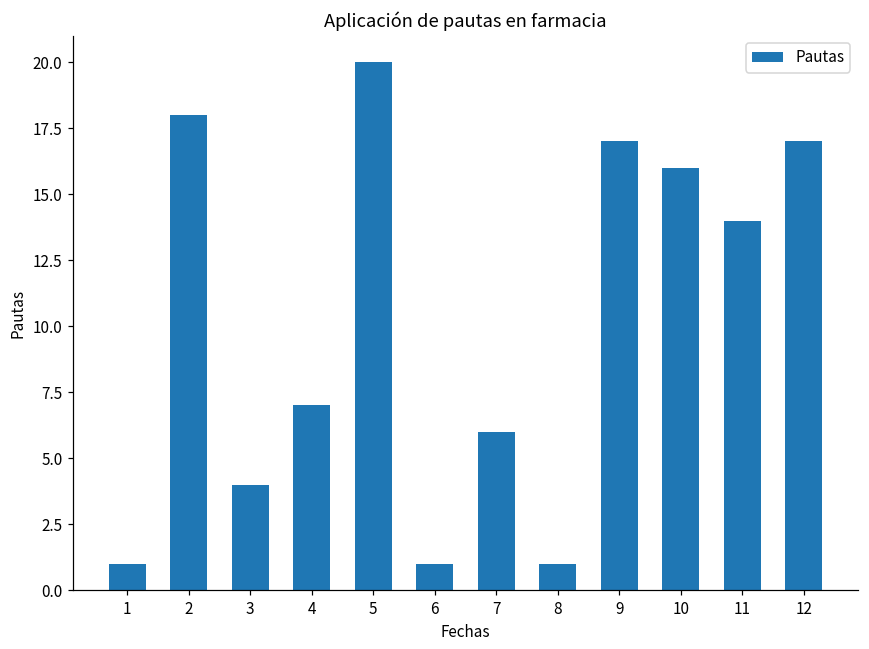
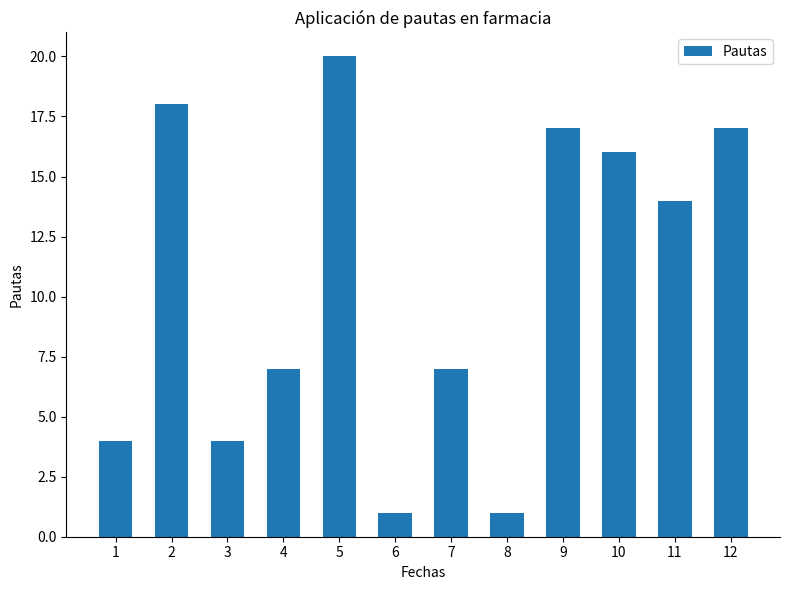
1: 1 -> 4
7: 6 -> 7
